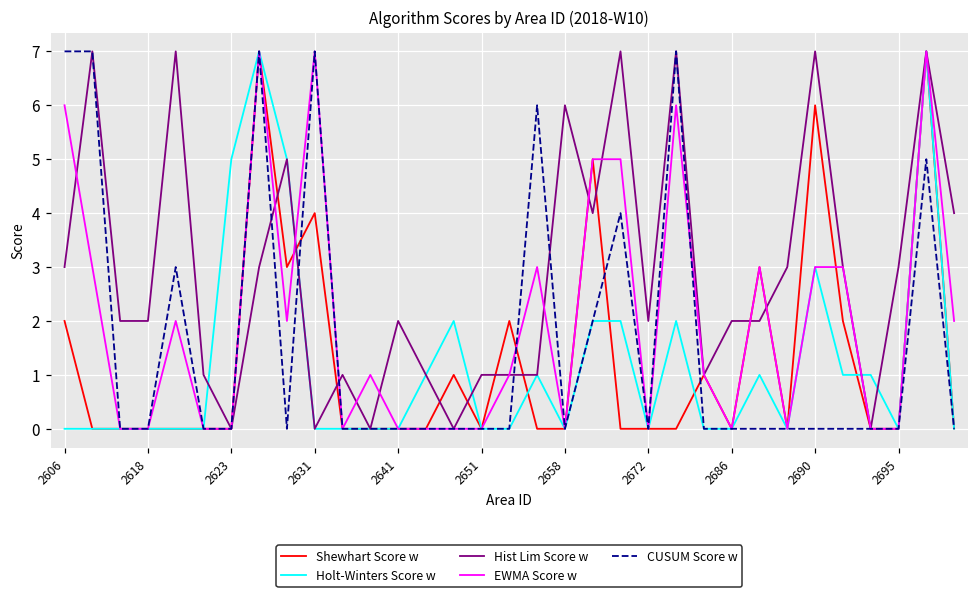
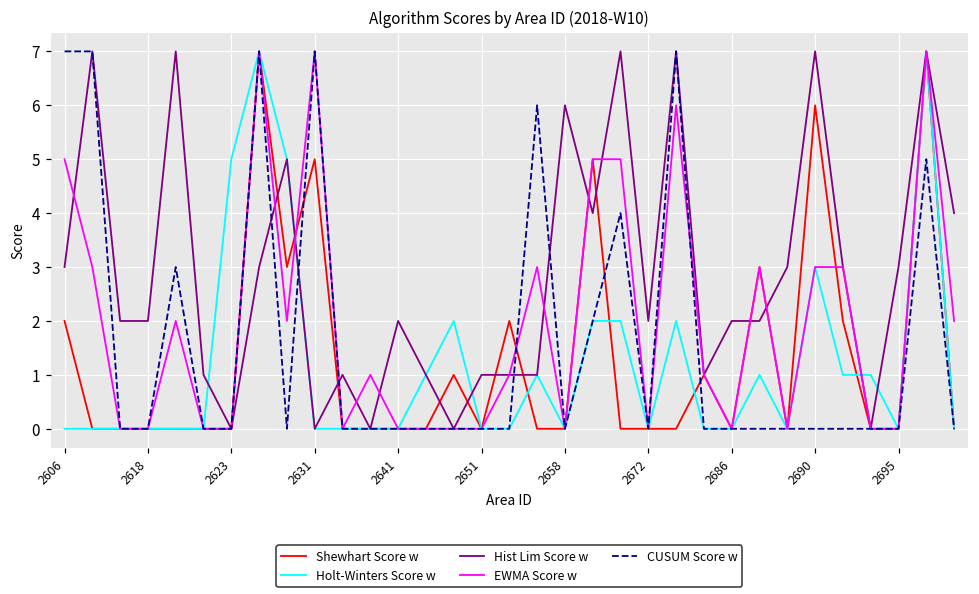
EWMA Score w, 2606: 6 -> 5
Shewhart Score w, 2631: 4 -> 5
